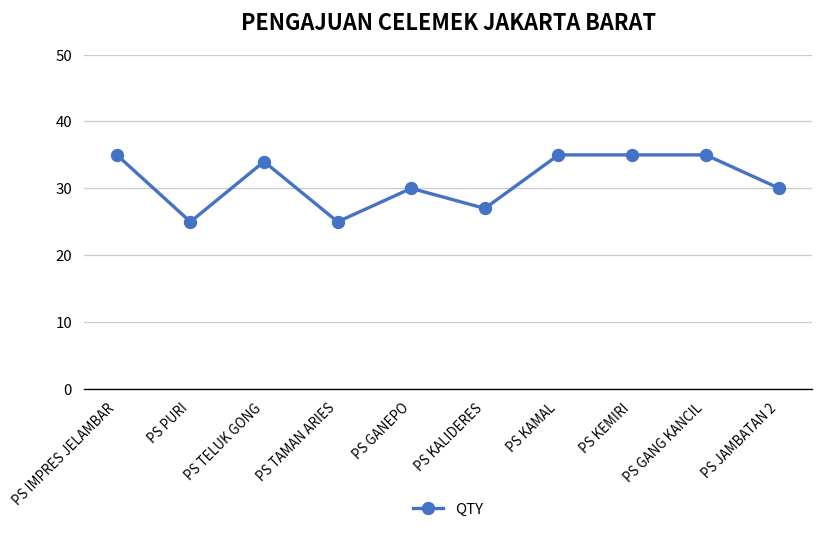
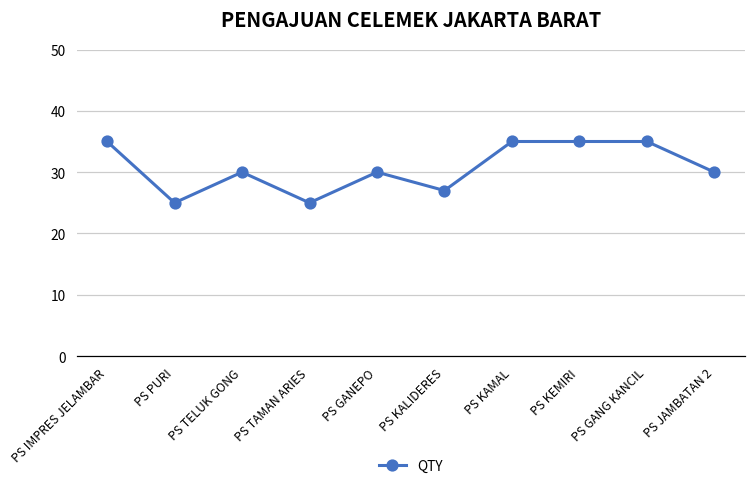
PS TELUK GONG: 34 -> 30
